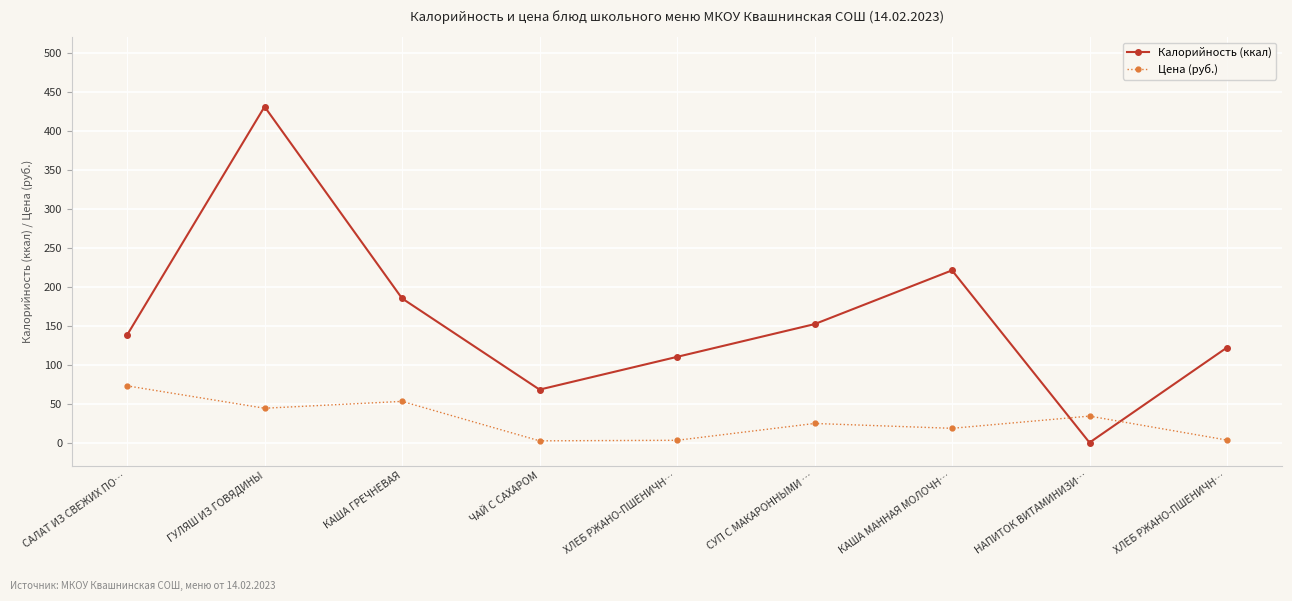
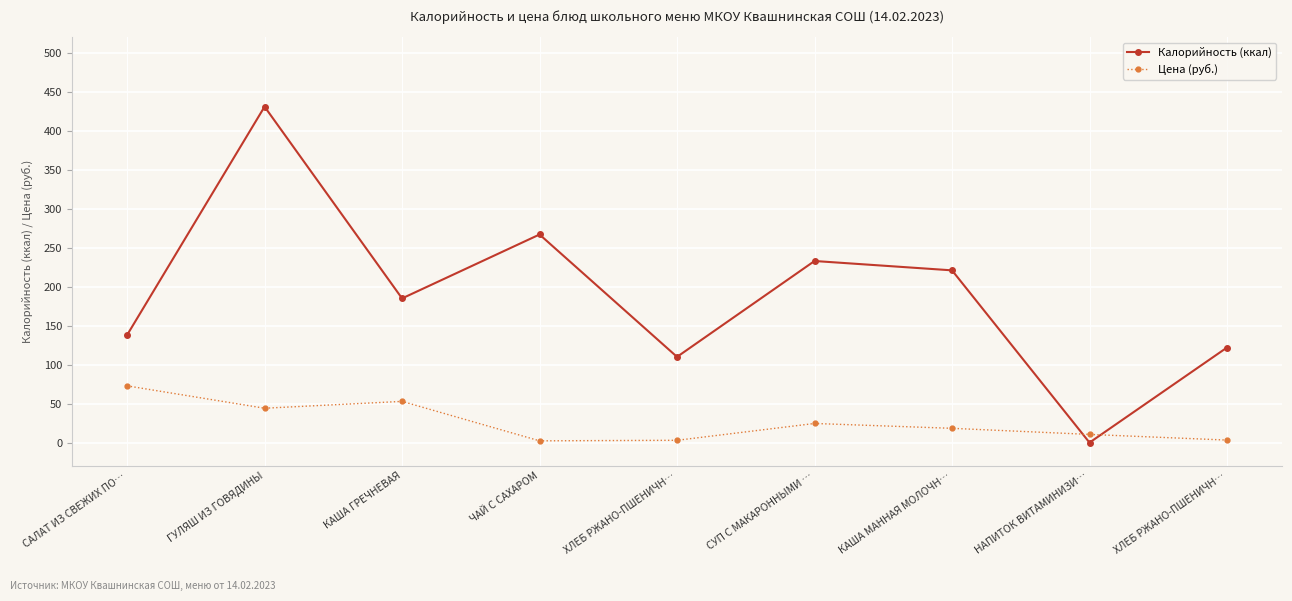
Калорийность (ккал), ЧАЙ С САХАРОМ: 70 -> 270
Калорийность (ккал), СУП С МАКАРОННЫМИ …: 150 -> 230
Цена (руб.), НАПИТОК ВИТАМИНИЗИ…: 30 -> 10
